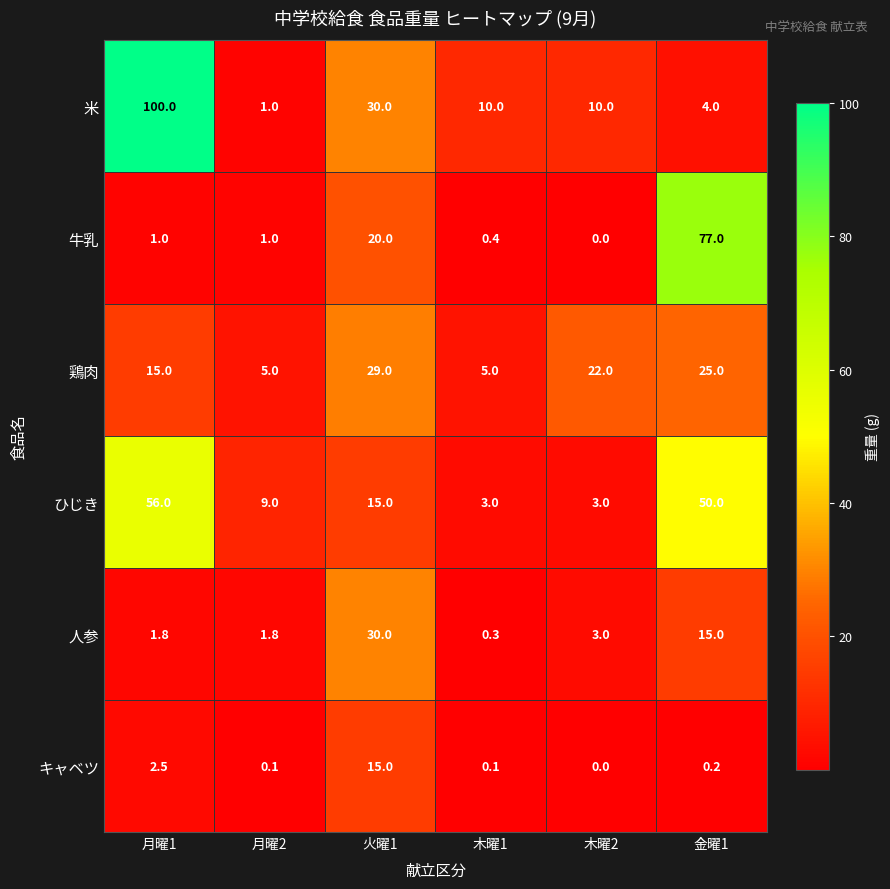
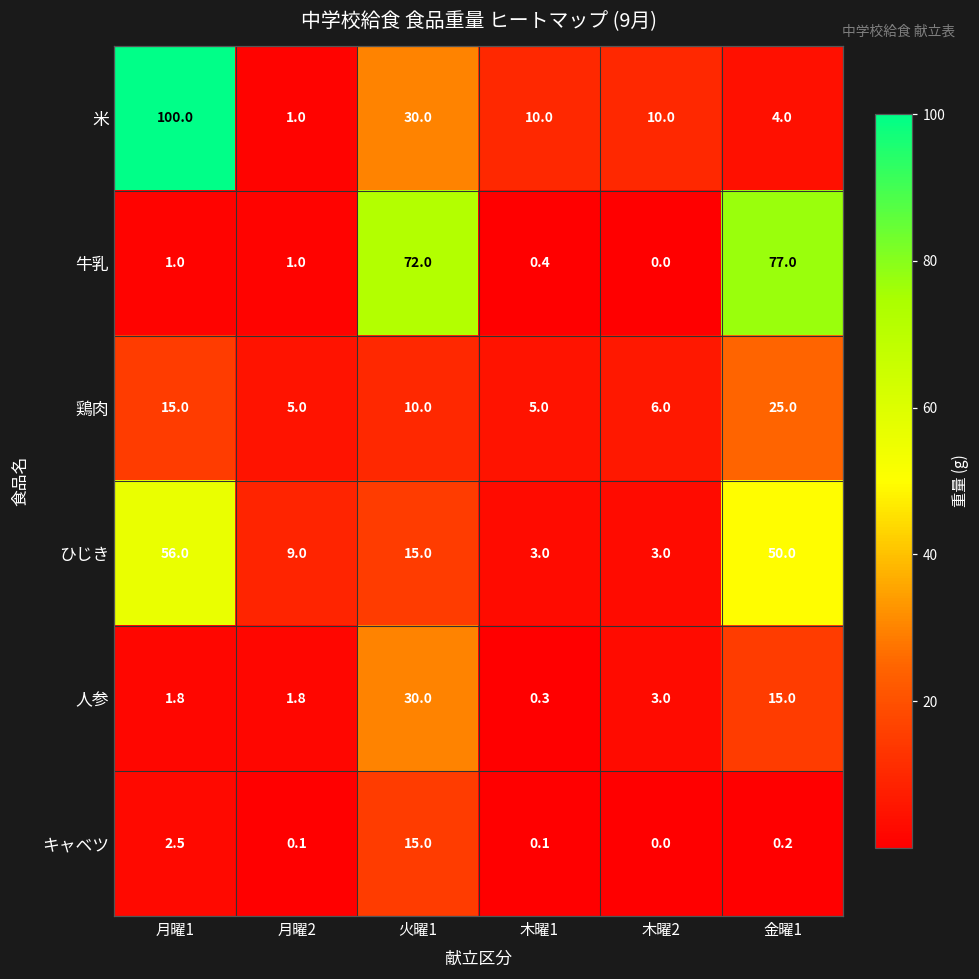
牛乳, 火曜1: 20.0 -> 72.0
鶏肉, 火曜1: 29.0 -> 10.0
鶏肉, 木曜2: 22.0 -> 6.0
